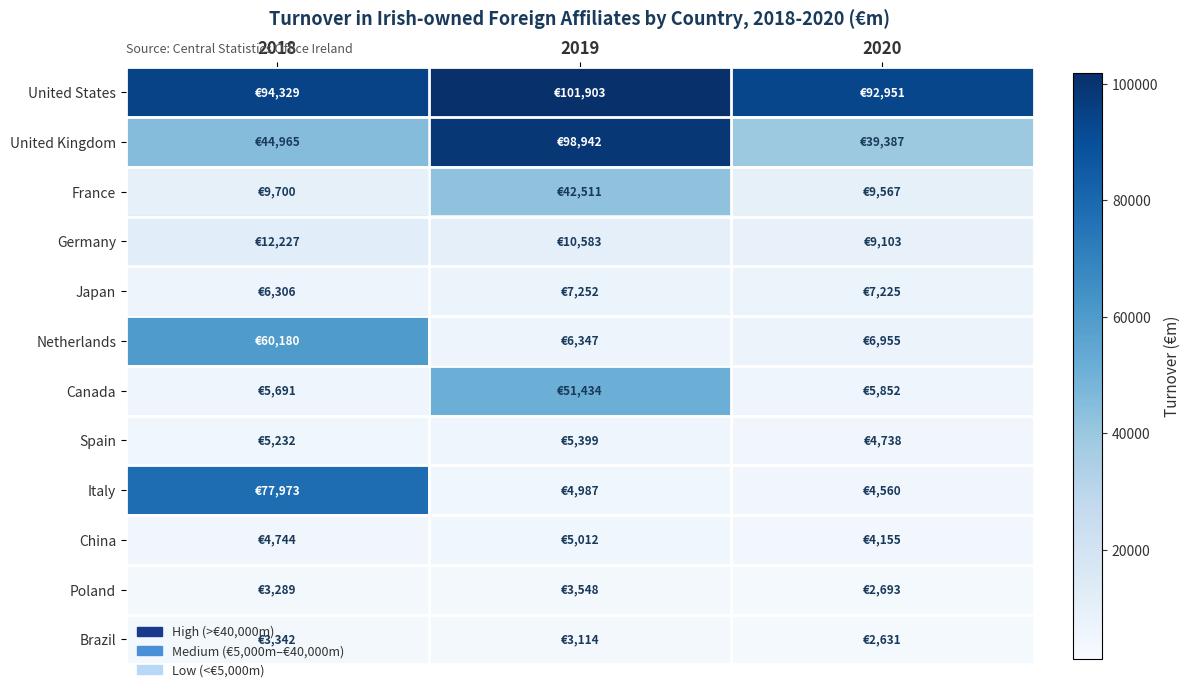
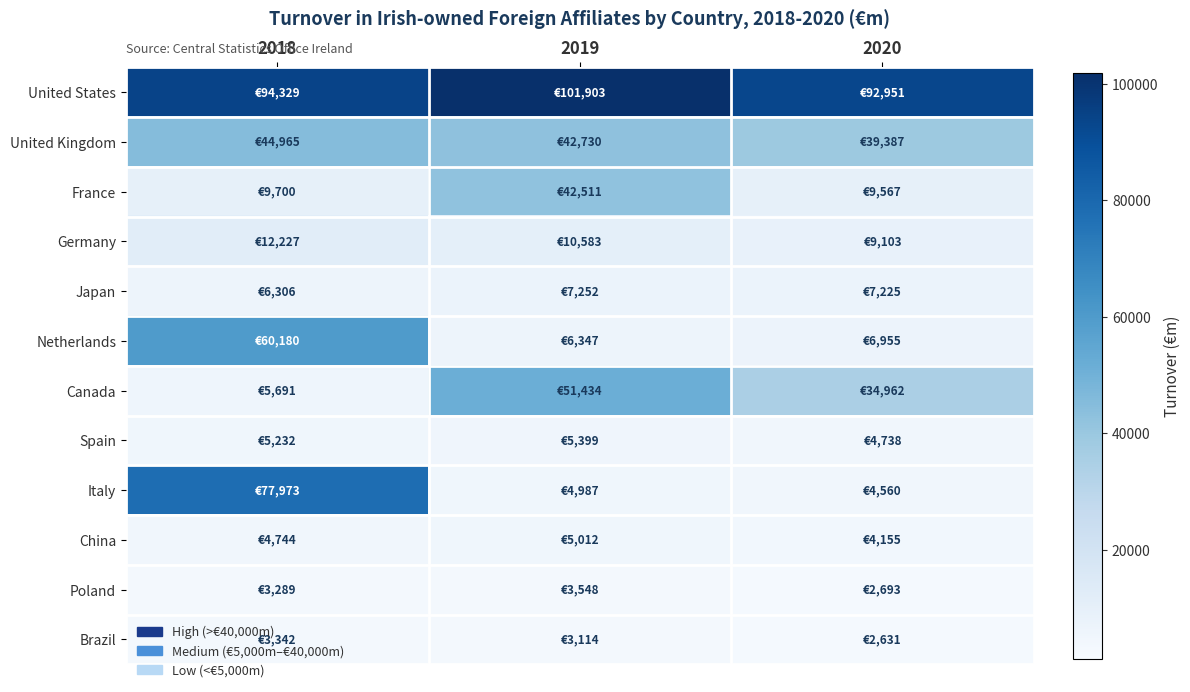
United Kingdom, 2019: €98,942 -> €42,730
Canada, 2020: €5,852 -> €34,962
